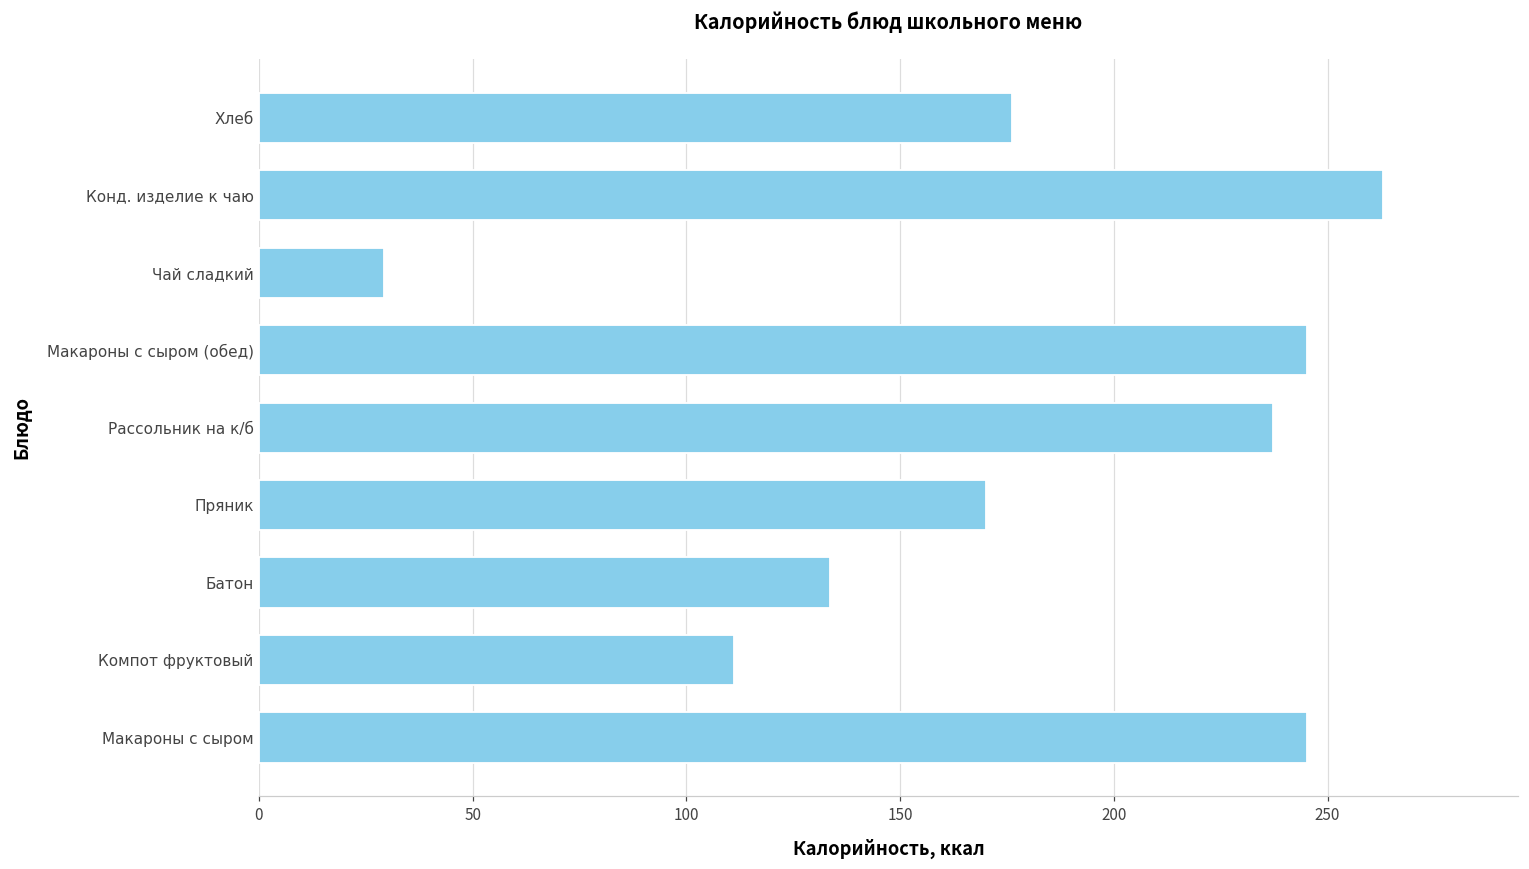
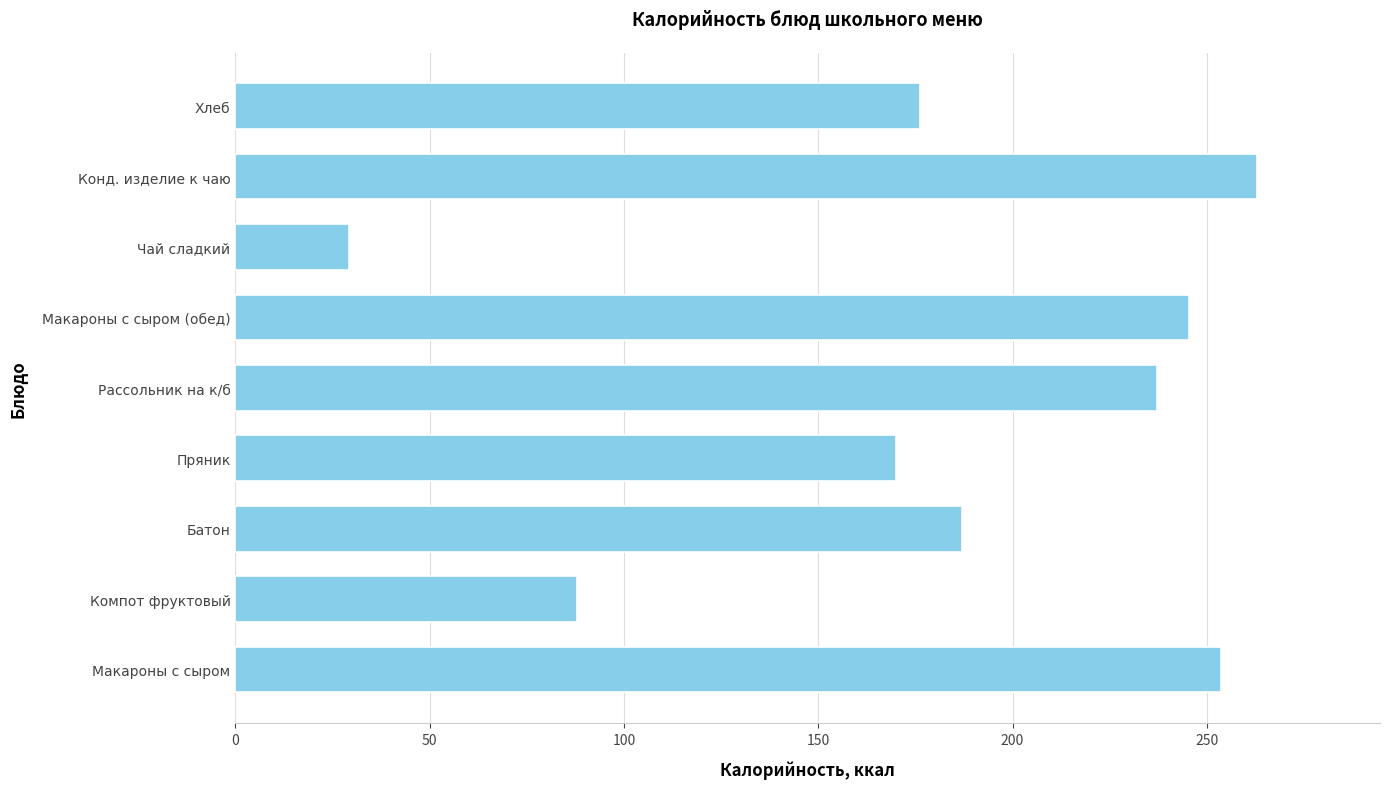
Батон: 134 -> 187
Компот фруктовый: 111 -> 88
Макароны с сыром: 245 -> 254
